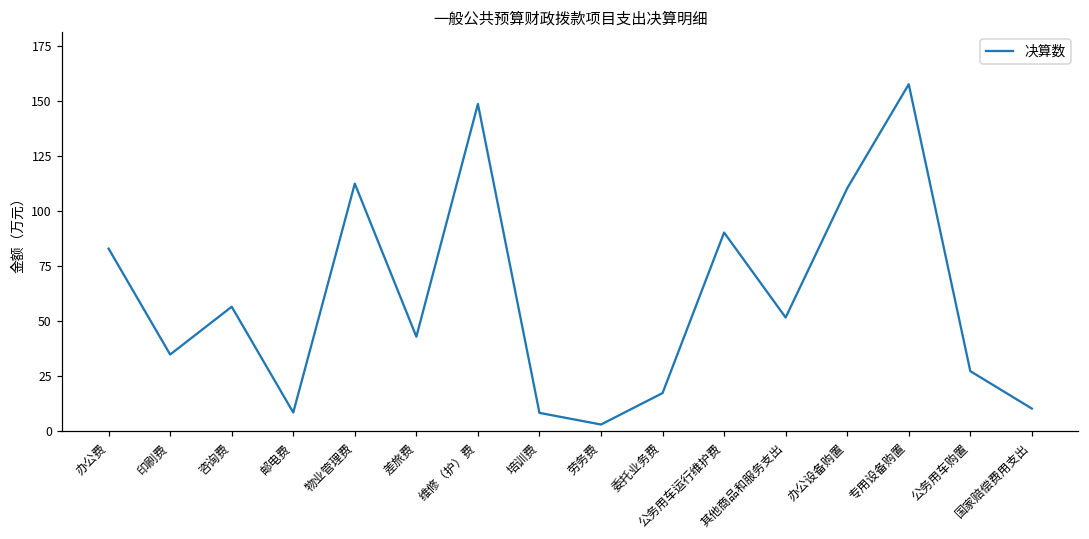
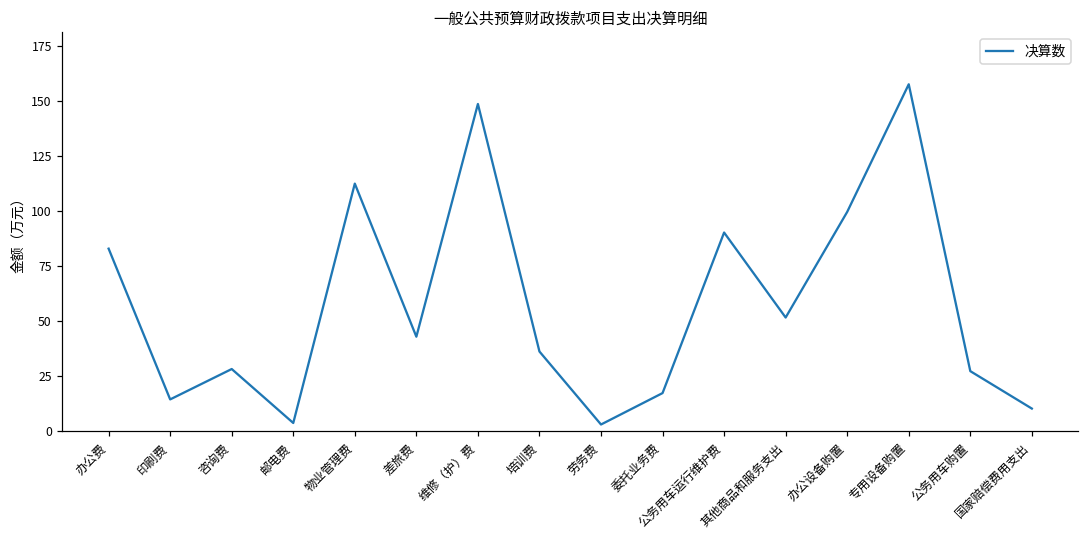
印刷费: 35 -> 14
咨询费: 56 -> 28
邮电费: 8 -> 4
培训费: 8 -> 36
办公设备购置: 110 -> 100
